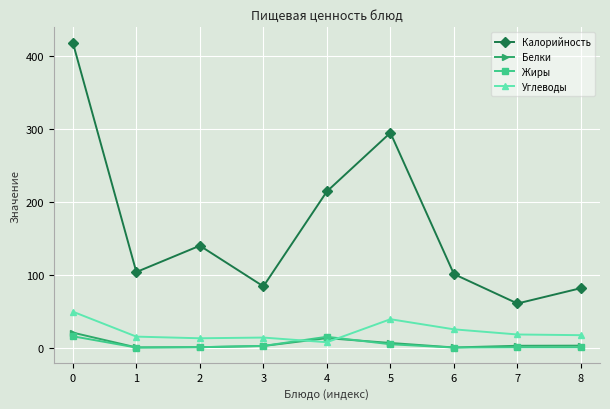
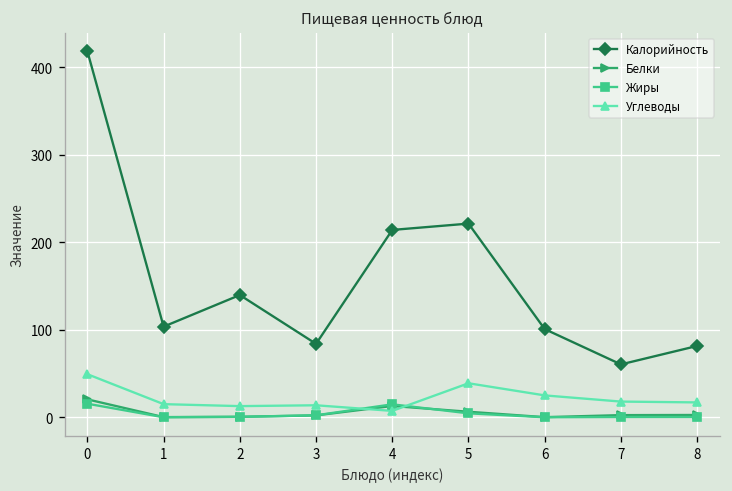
Калорийность, 5: 290 -> 220
